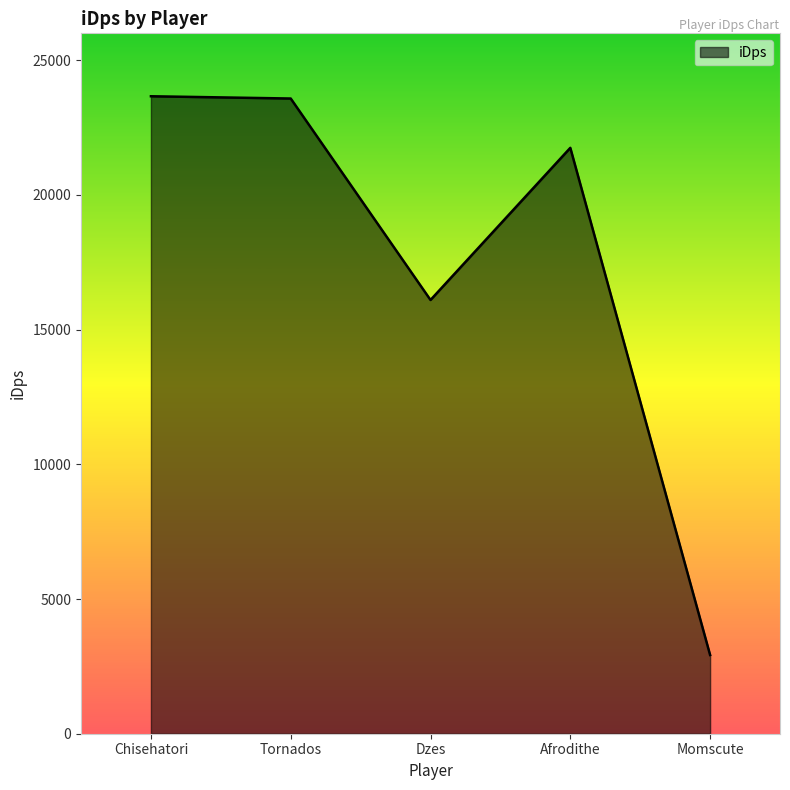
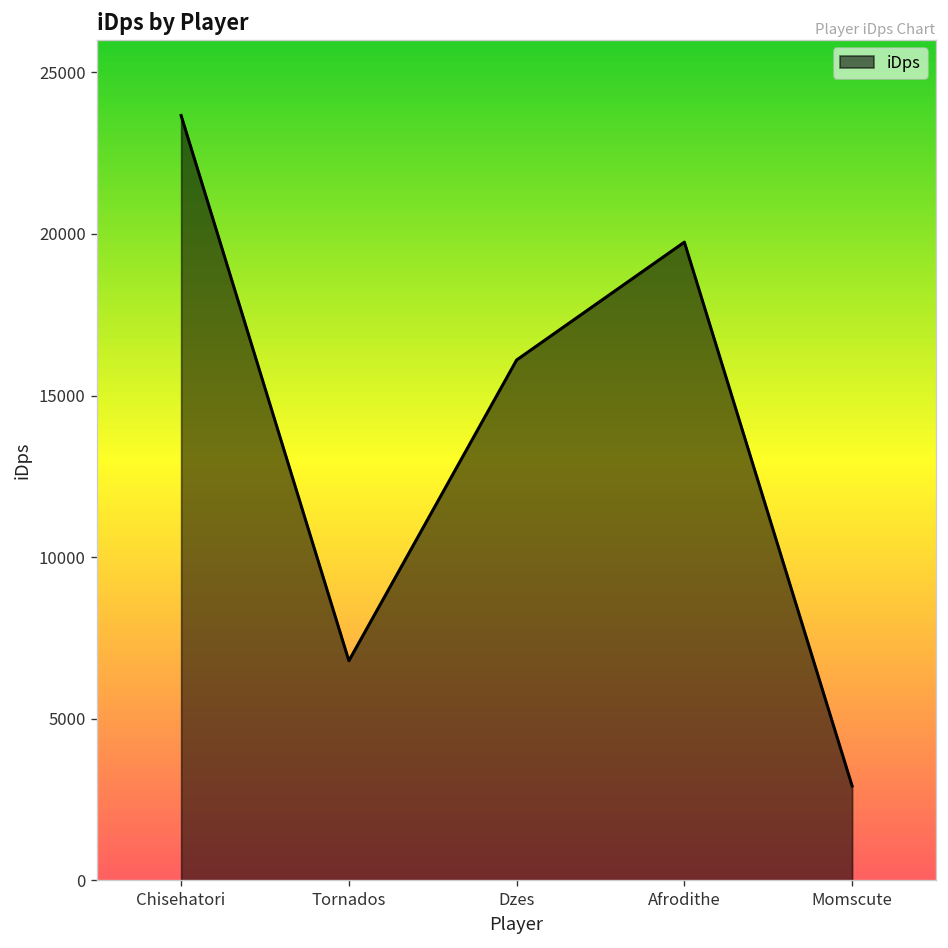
Tornados: 23600 -> 6800
Afrodithe: 21700 -> 19700
